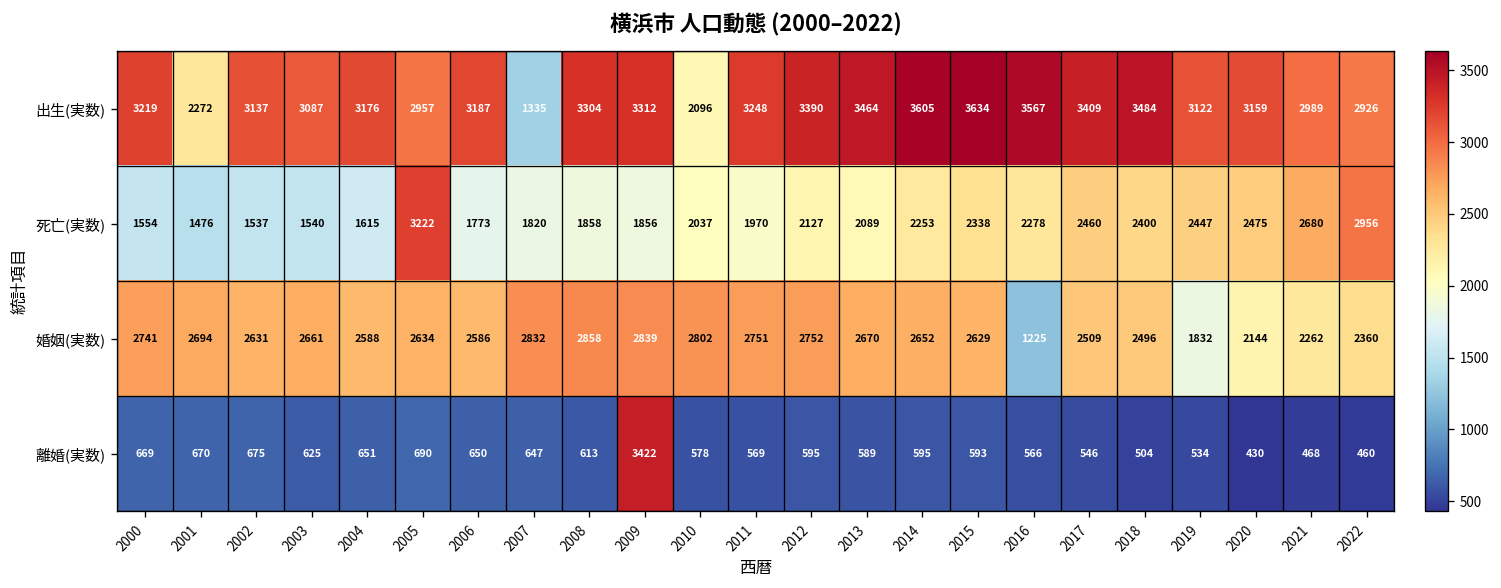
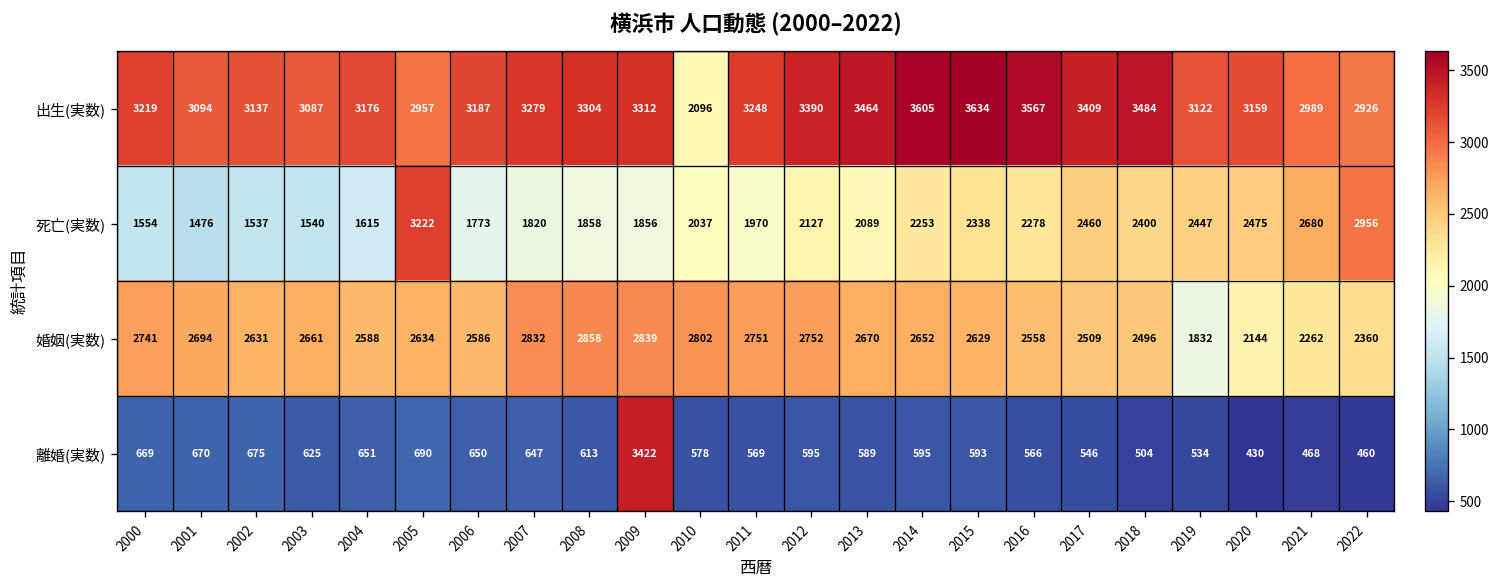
出生(実数), 2001: 2272 -> 3094
出生(実数), 2007: 1335 -> 3279
婚姻(実数), 2016: 1225 -> 2558
